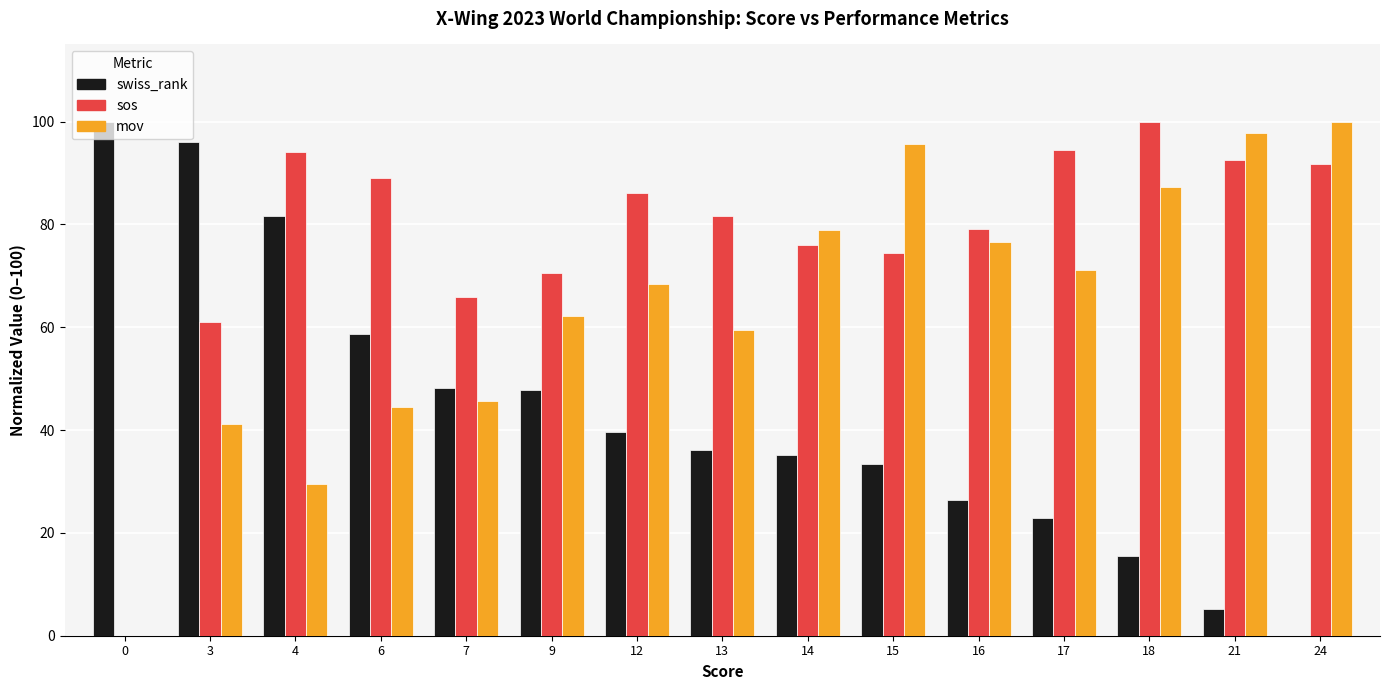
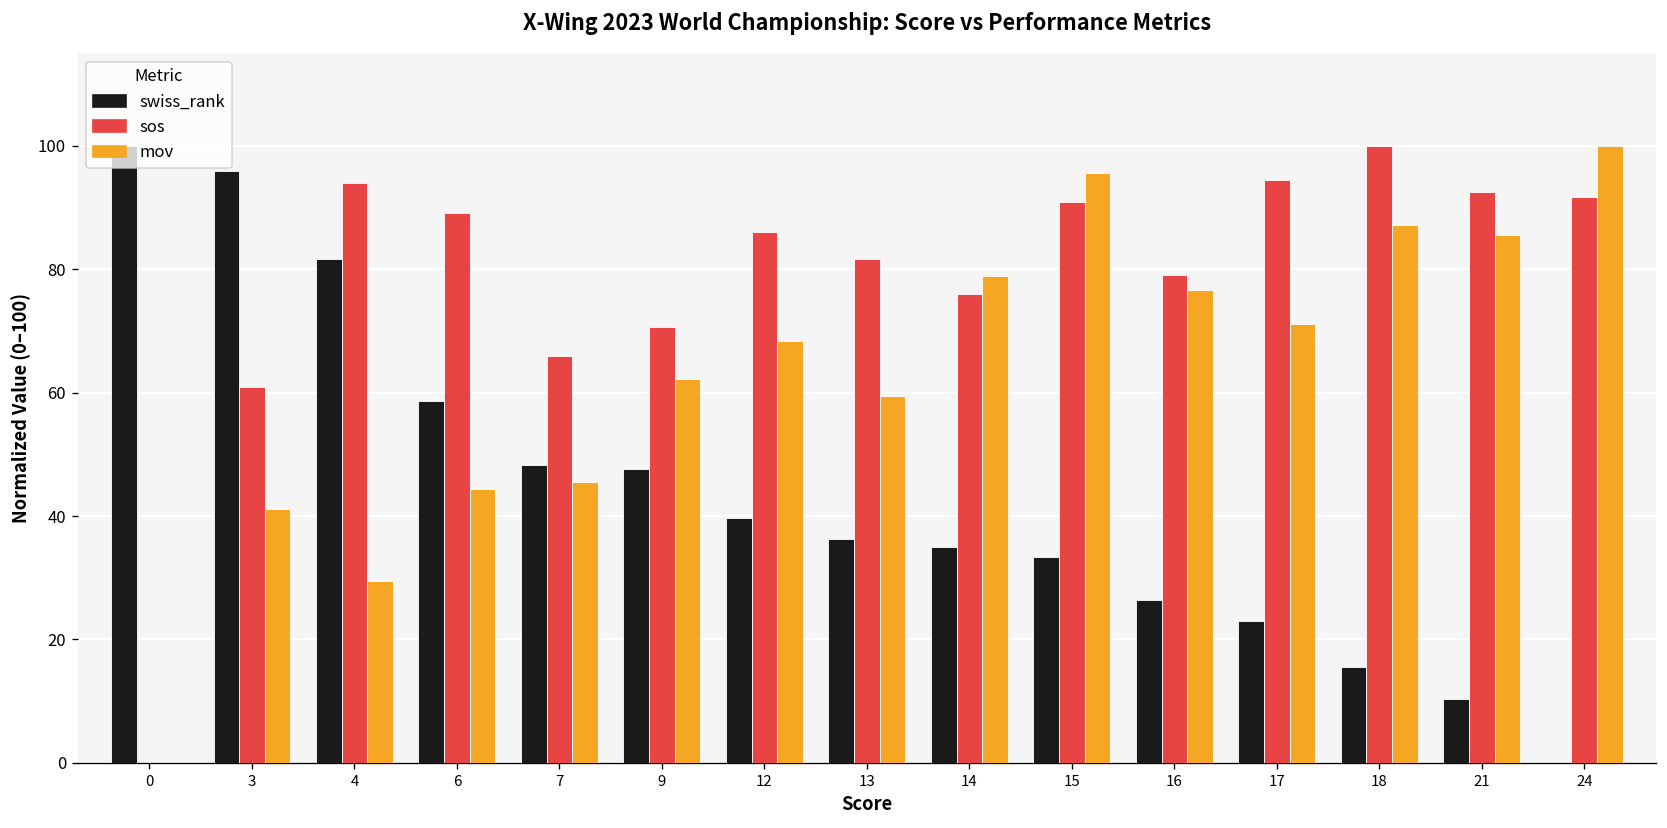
sos, 15: 74 -> 91
swiss_rank, 21: 5 -> 10
mov, 21: 98 -> 86
